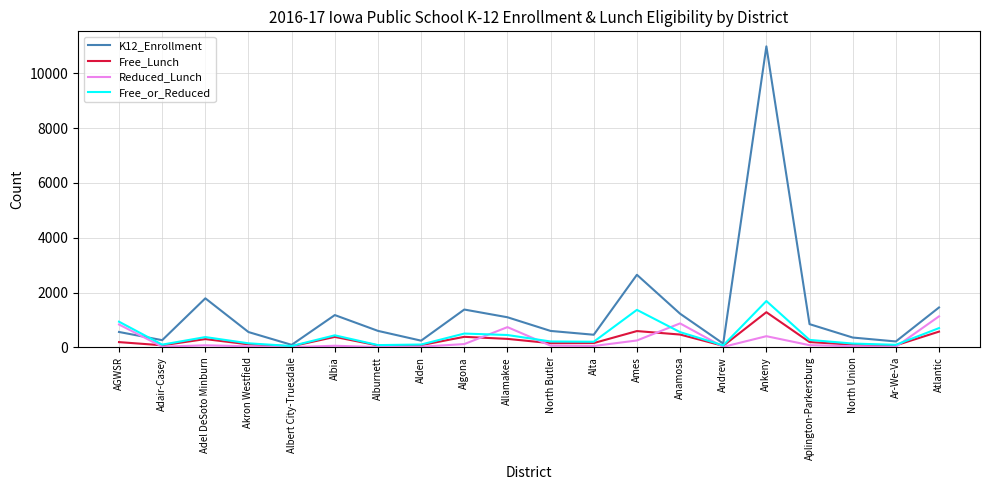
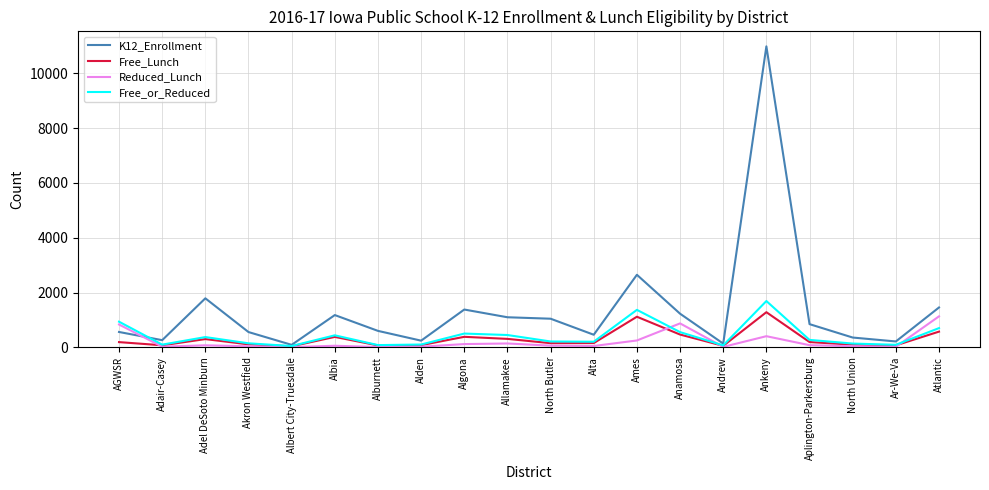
Reduced_Lunch, Allamakee: 700 -> 100
K12_Enrollment, North Butler: 600 -> 1000
Free_Lunch, Ames: 600 -> 1100
